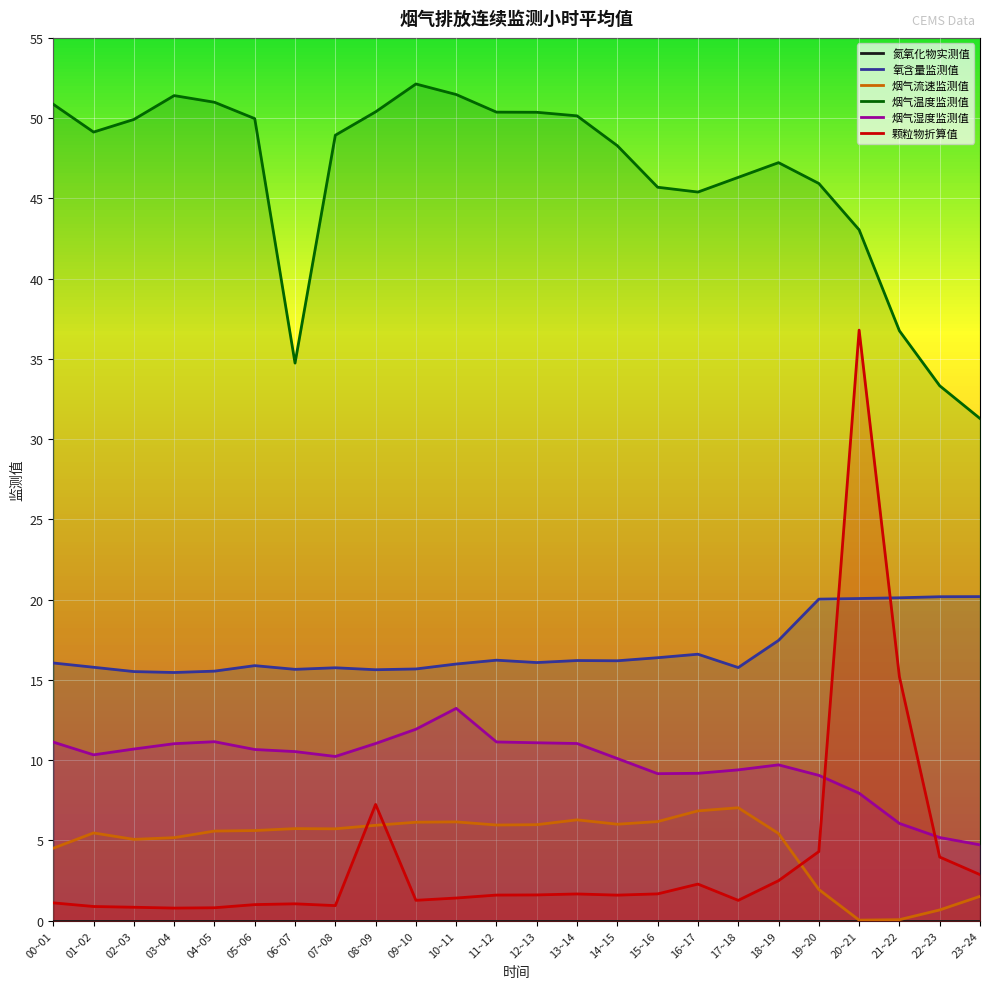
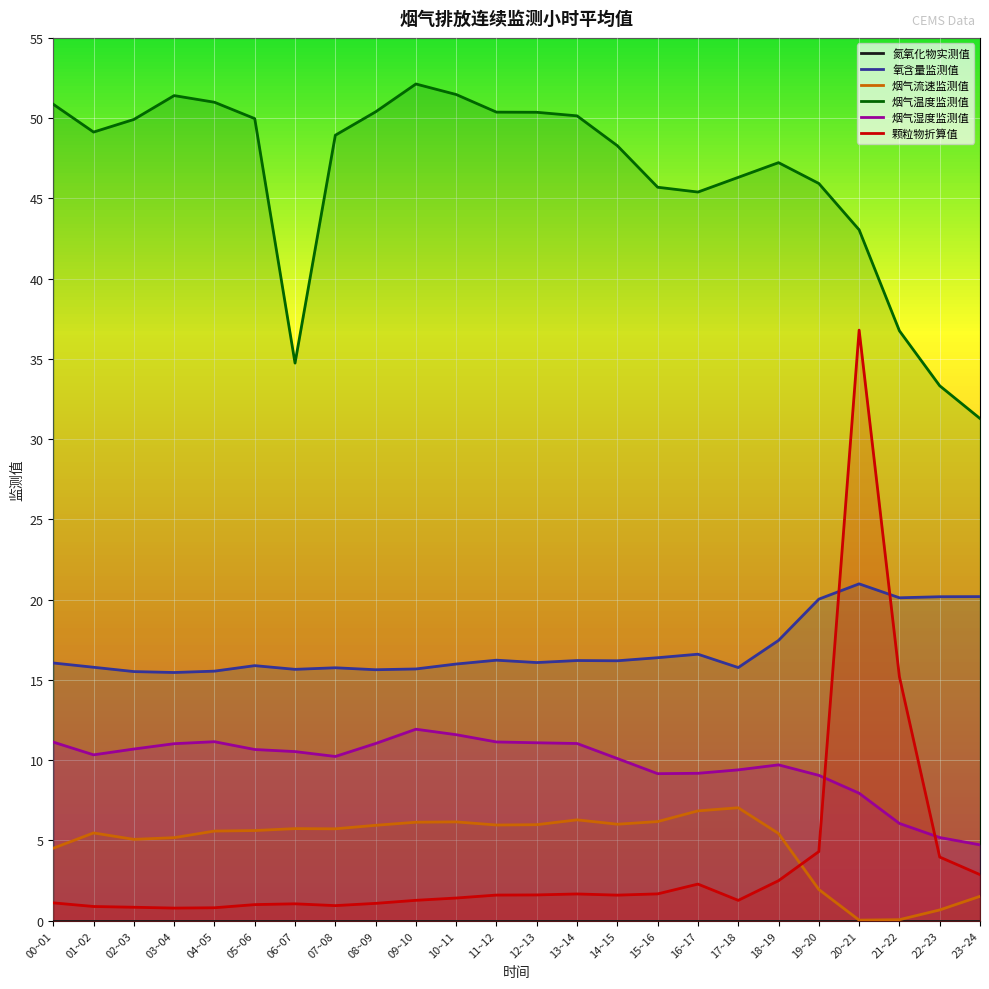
颗粒物折算值, 08~09: 7.2 -> 1.1
烟气湿度监测值, 10~11: 13.2 -> 11.6
氧含量监测值, 20~21: 20.1 -> 21.0
